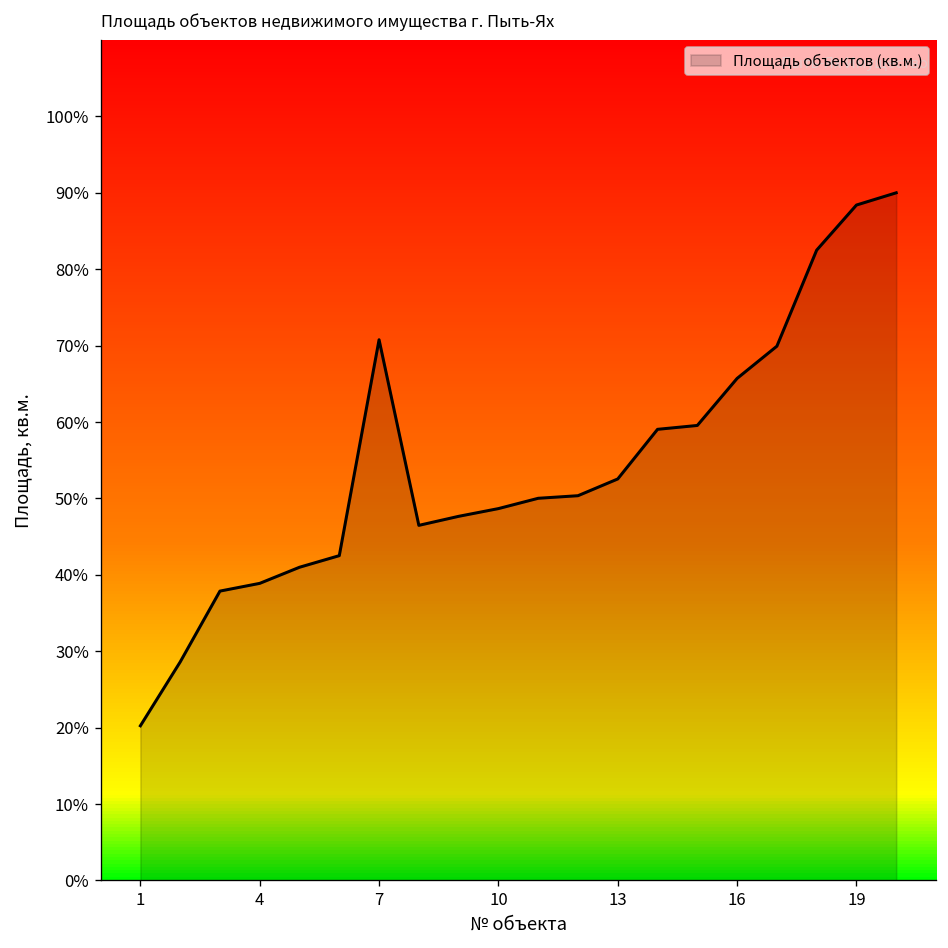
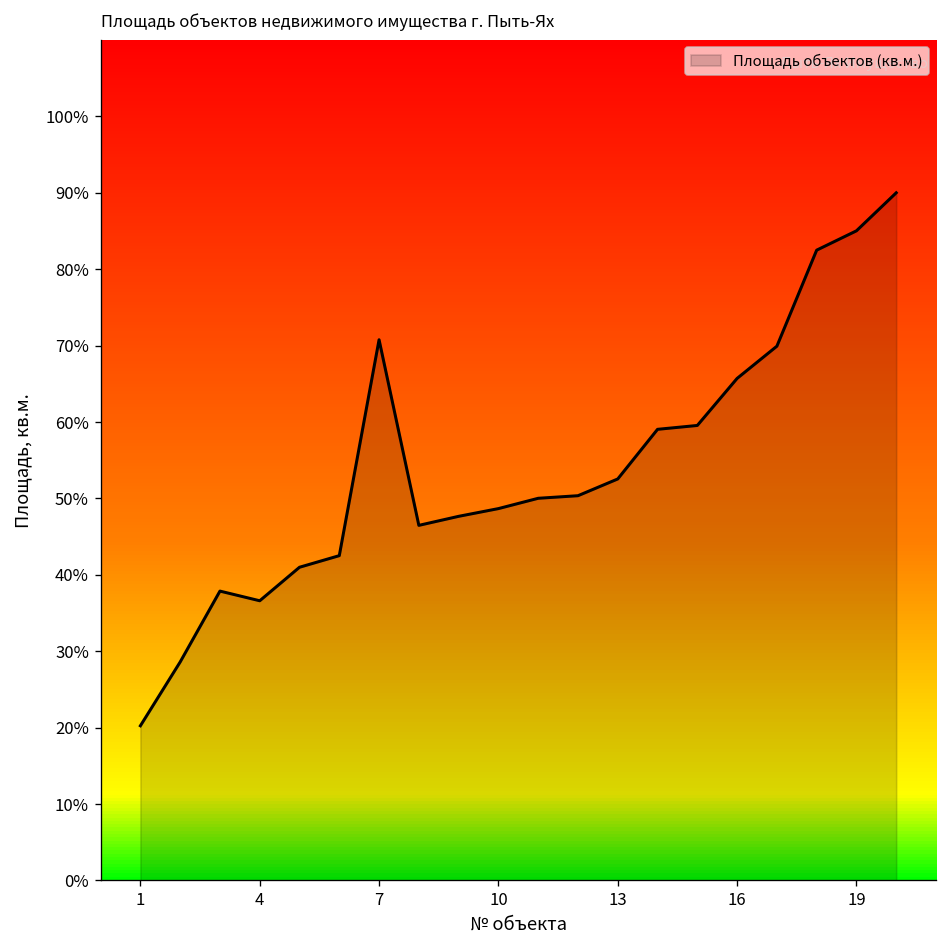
4: 39% -> 37%
19: 88% -> 85%
